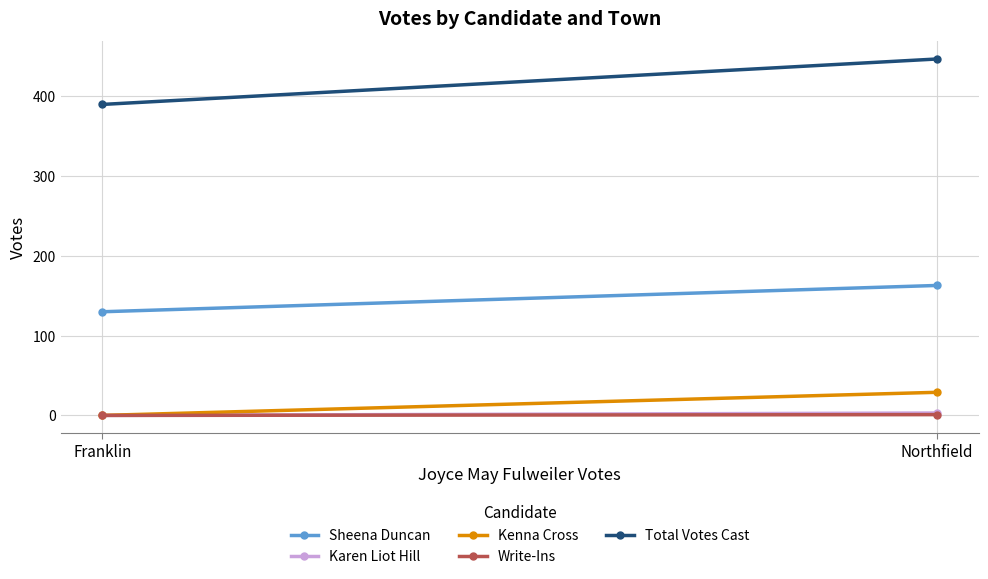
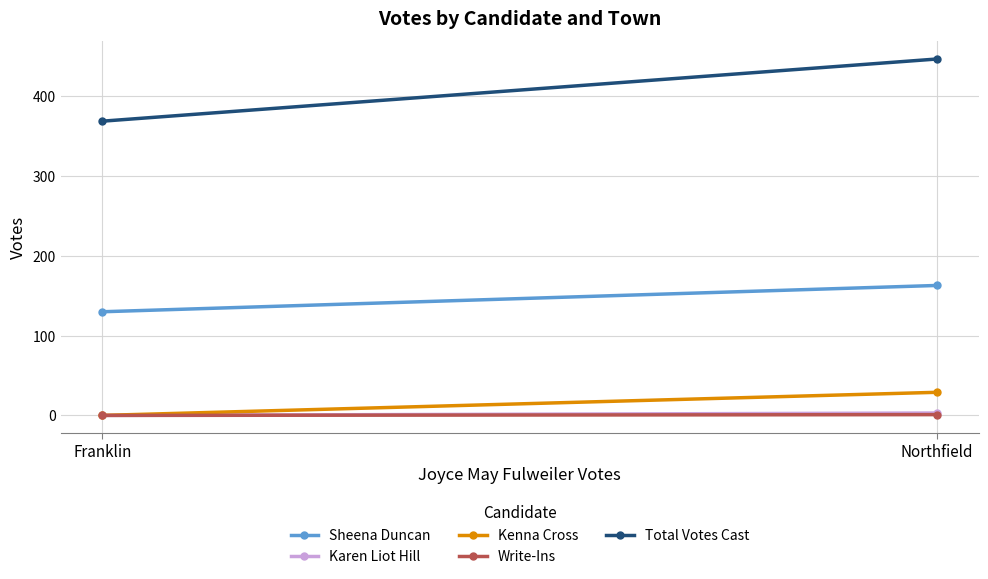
Total Votes Cast, Franklin: 390 -> 370
